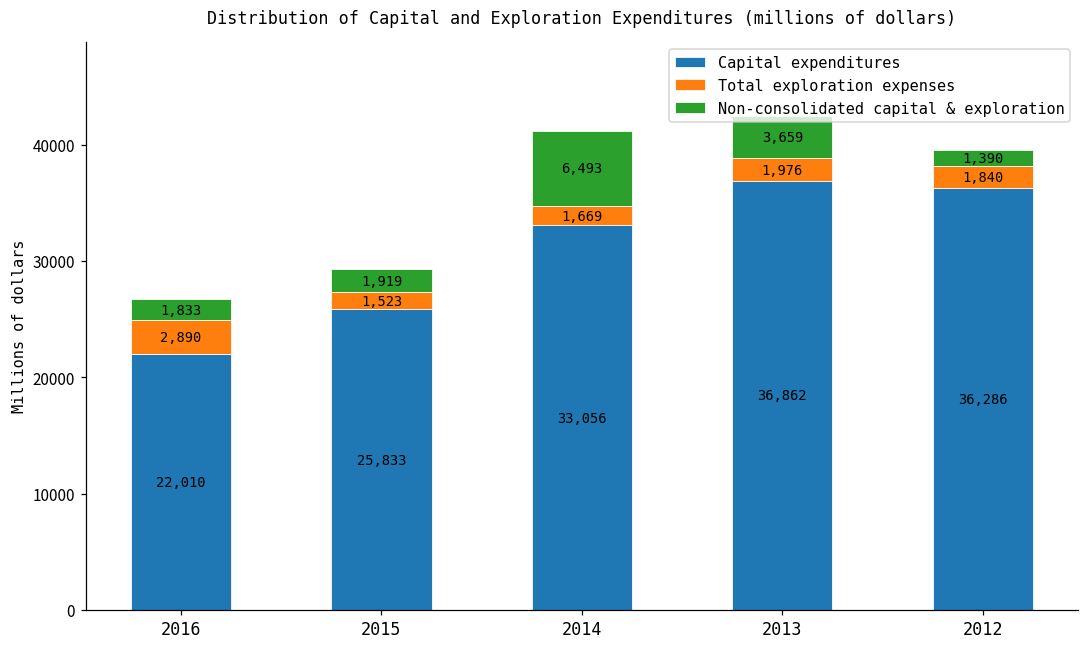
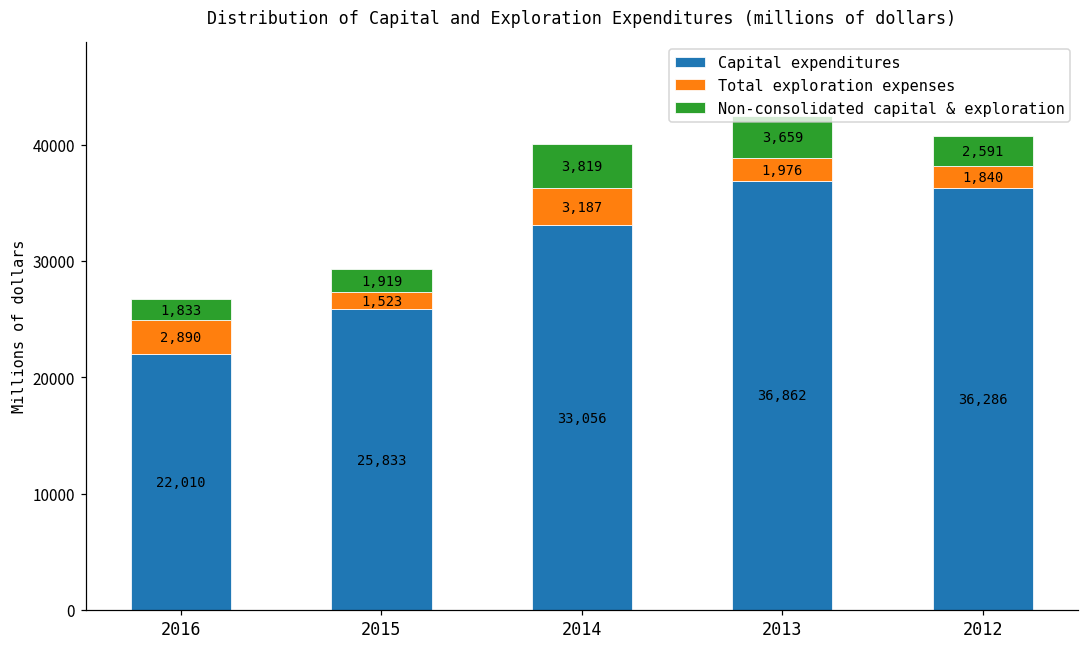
Total exploration expenses, 2014: 1,669 -> 3,187
Non-consolidated capital & exploration, 2014: 6,493 -> 3,819
Non-consolidated capital & exploration, 2012: 1,390 -> 2,591
